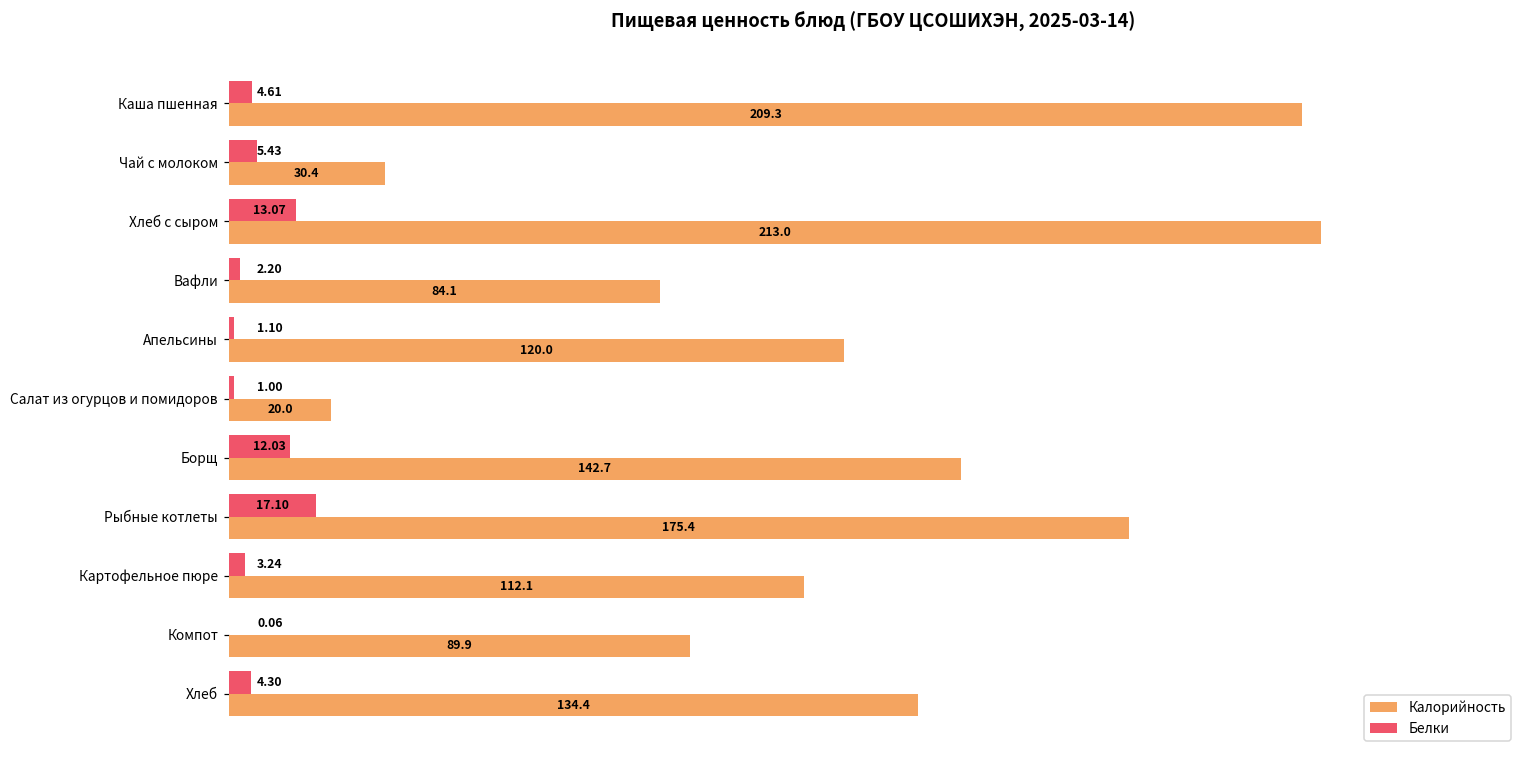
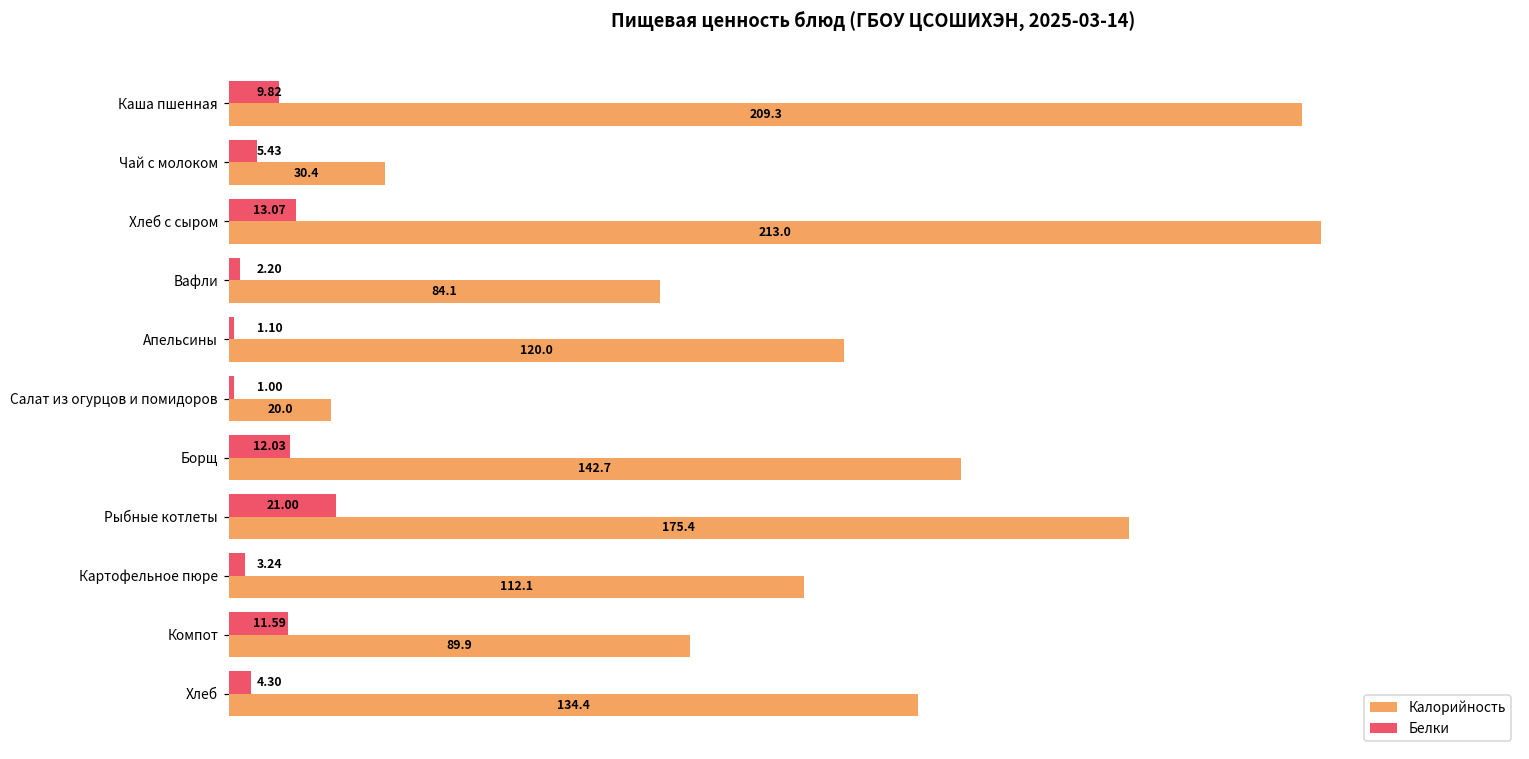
Белки, Каша пшенная: 4.61 -> 9.82
Белки, Рыбные котлеты: 17.10 -> 21.00
Белки, Компот: 0.06 -> 11.59
